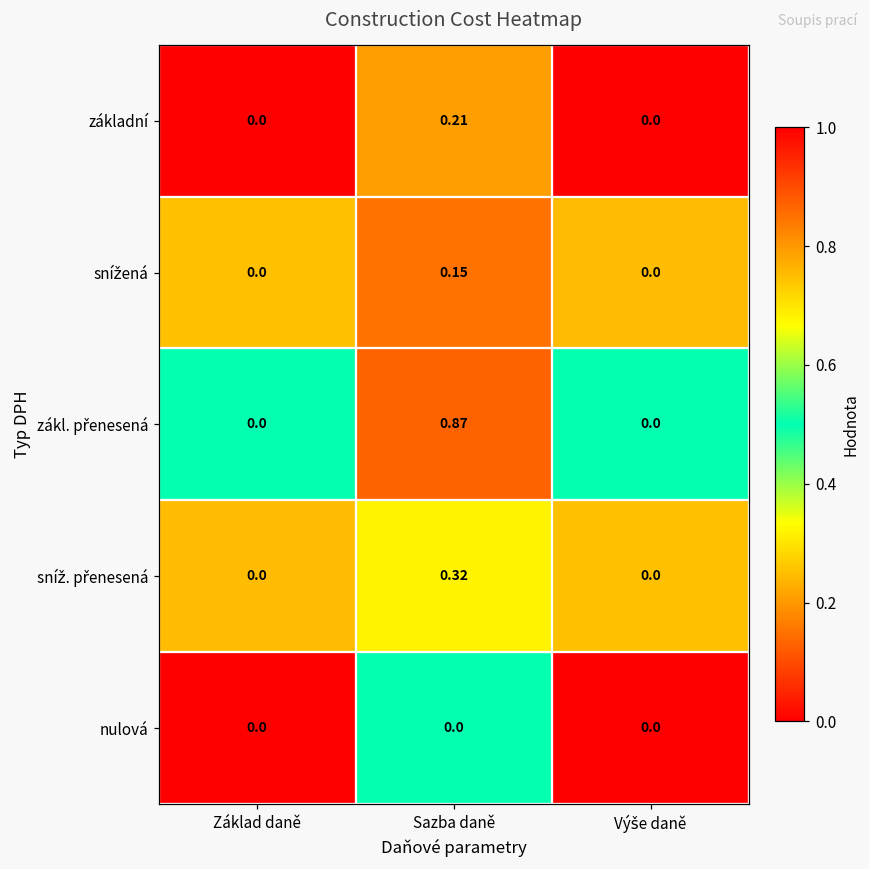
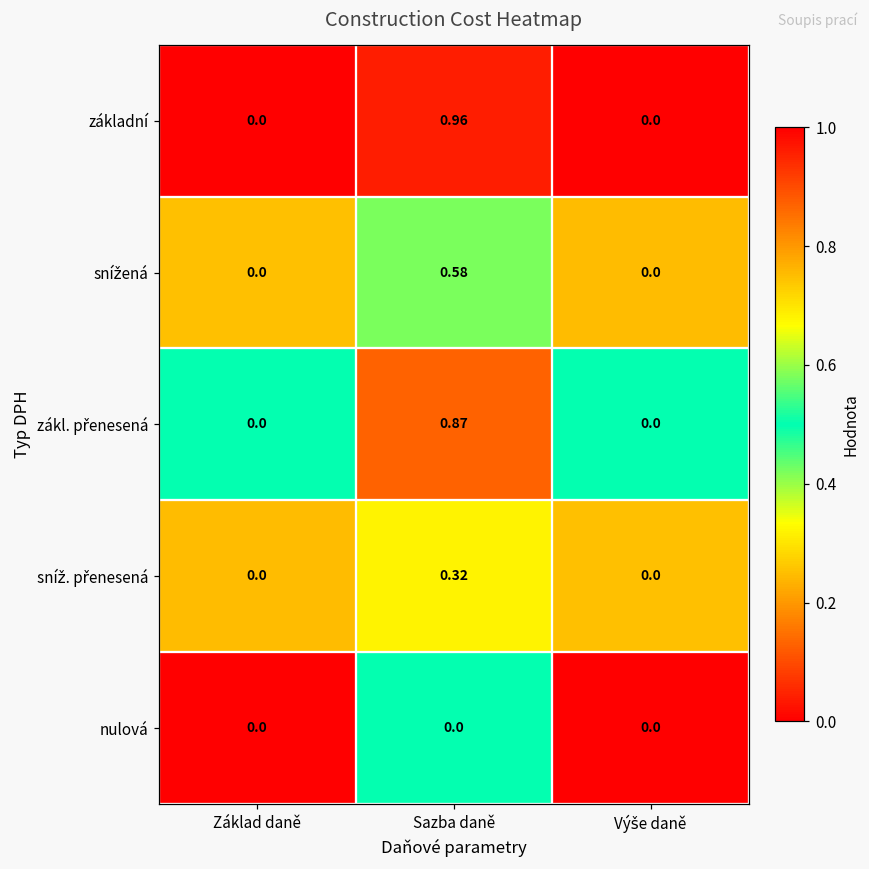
základní, Sazba daně: 0.21 -> 0.96
snížená, Sazba daně: 0.15 -> 0.58
